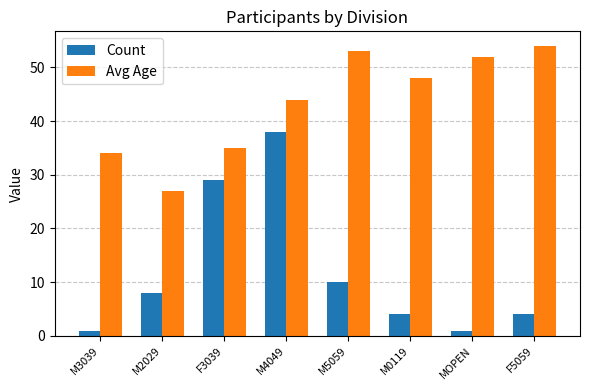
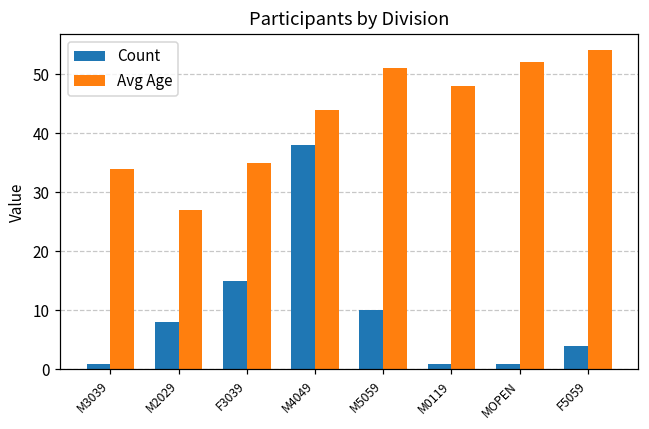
Count, F3039: 29 -> 15
Avg Age, M5059: 53 -> 51
Count, M0119: 4 -> 1
